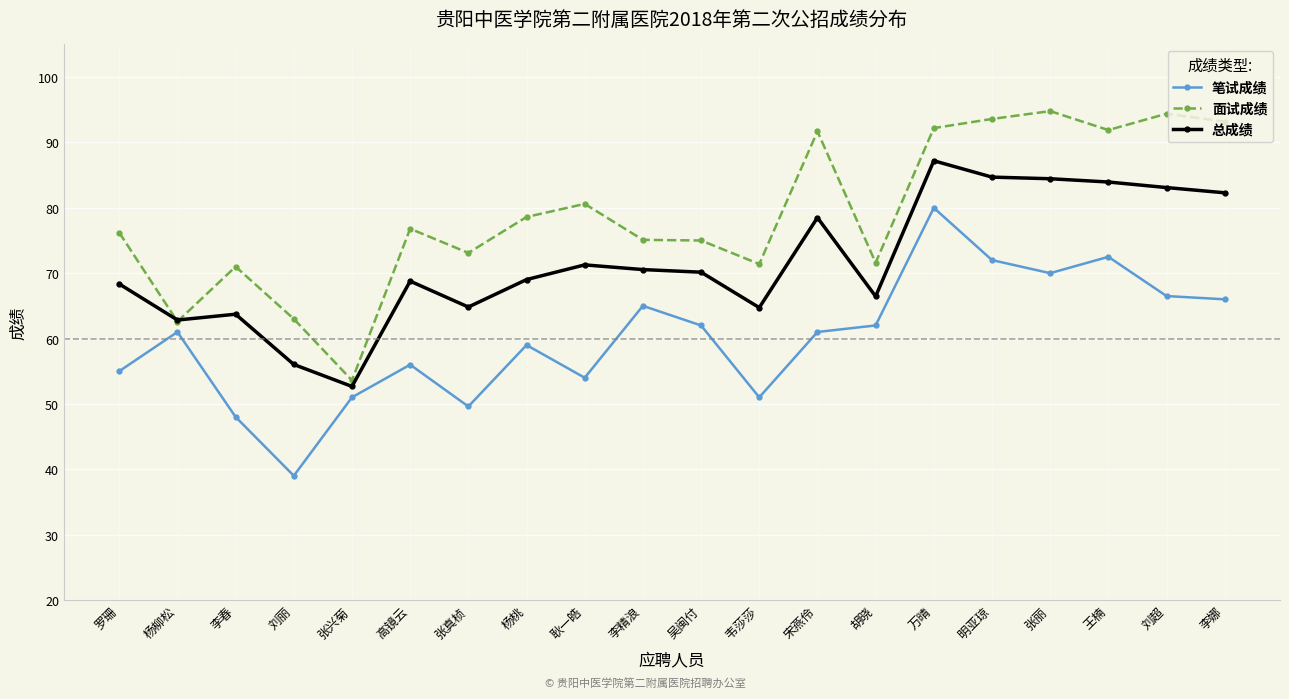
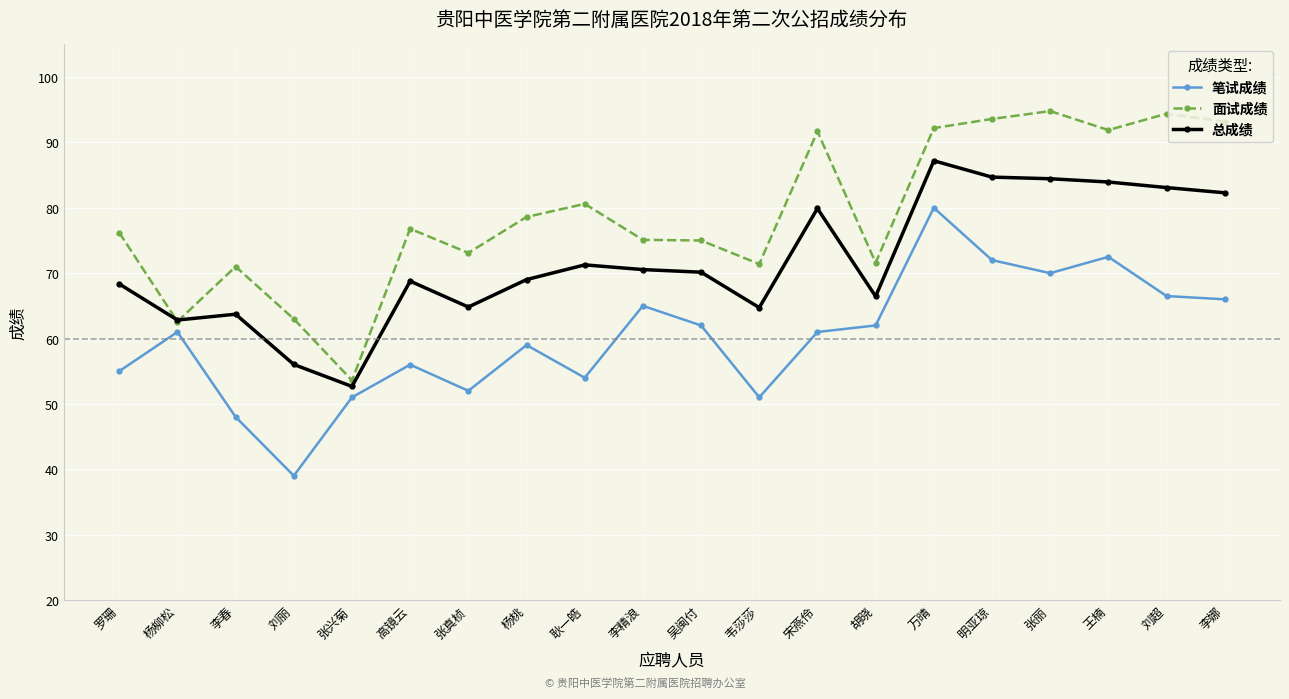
笔试成绩, 张真桢: 50 -> 52
总成绩, 宋燕伶: 79 -> 80
